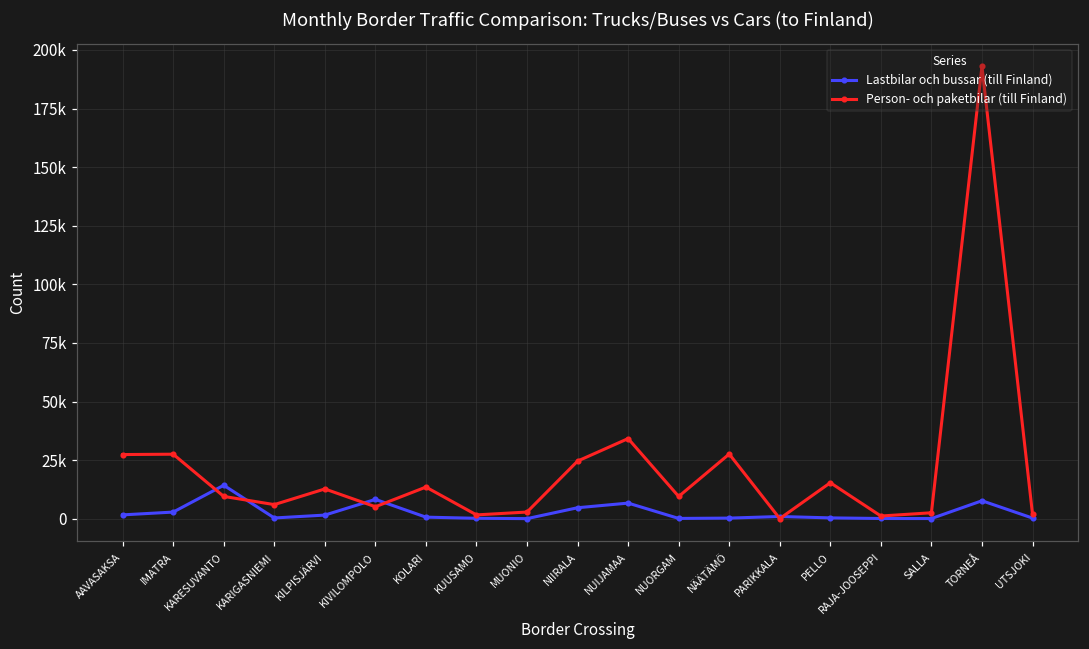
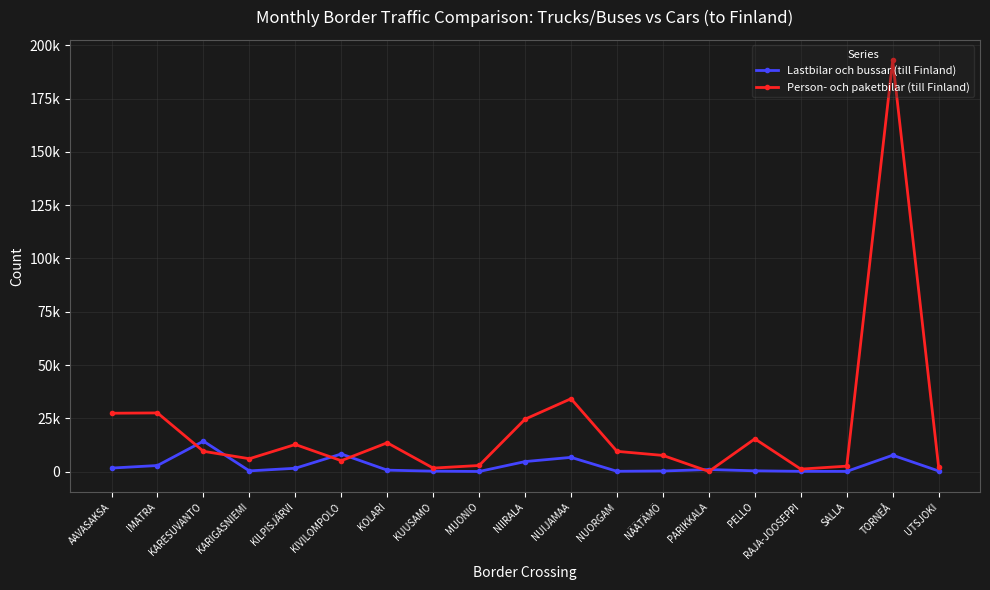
Person- och paketbilar (till Finland), NÄÄTÄMÖ: 28000 -> 8000
